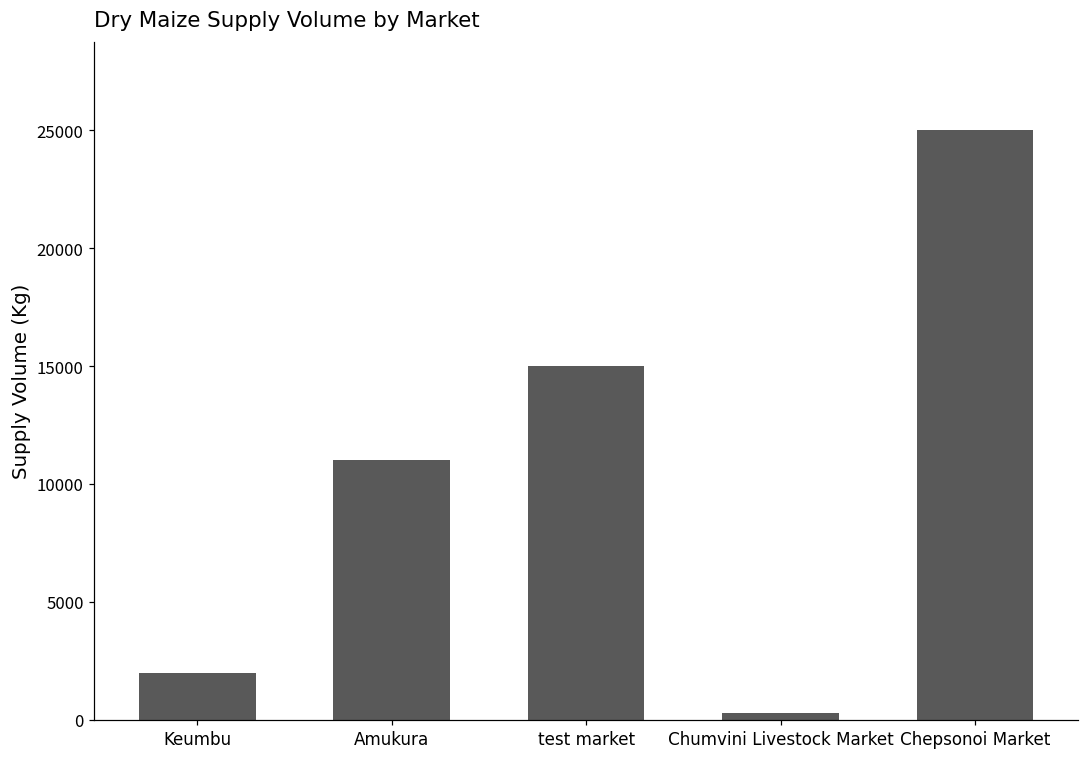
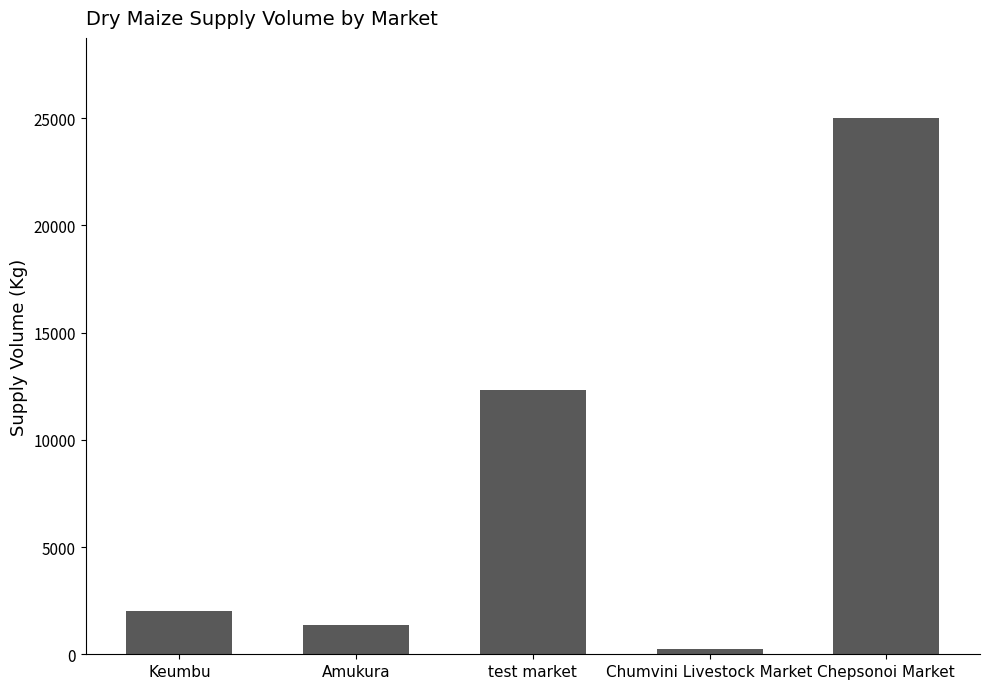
Amukura: 11000 -> 1400
test market: 15000 -> 12300
